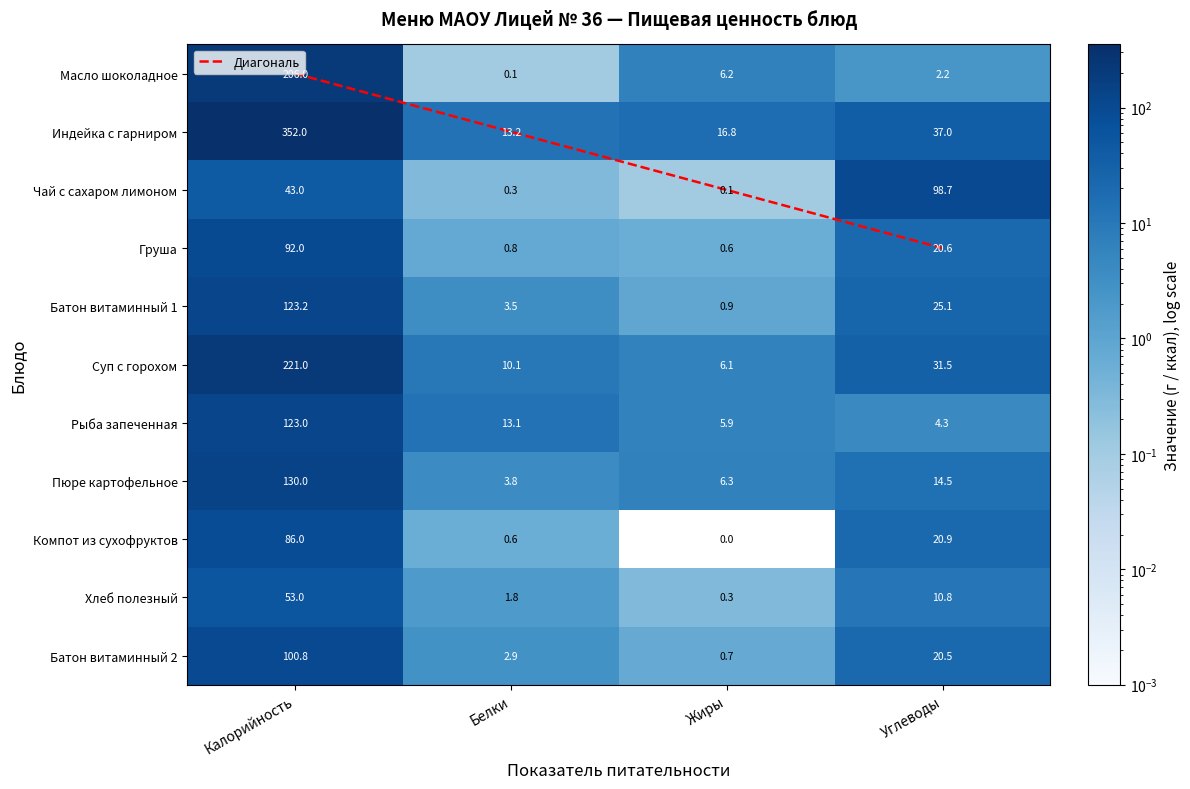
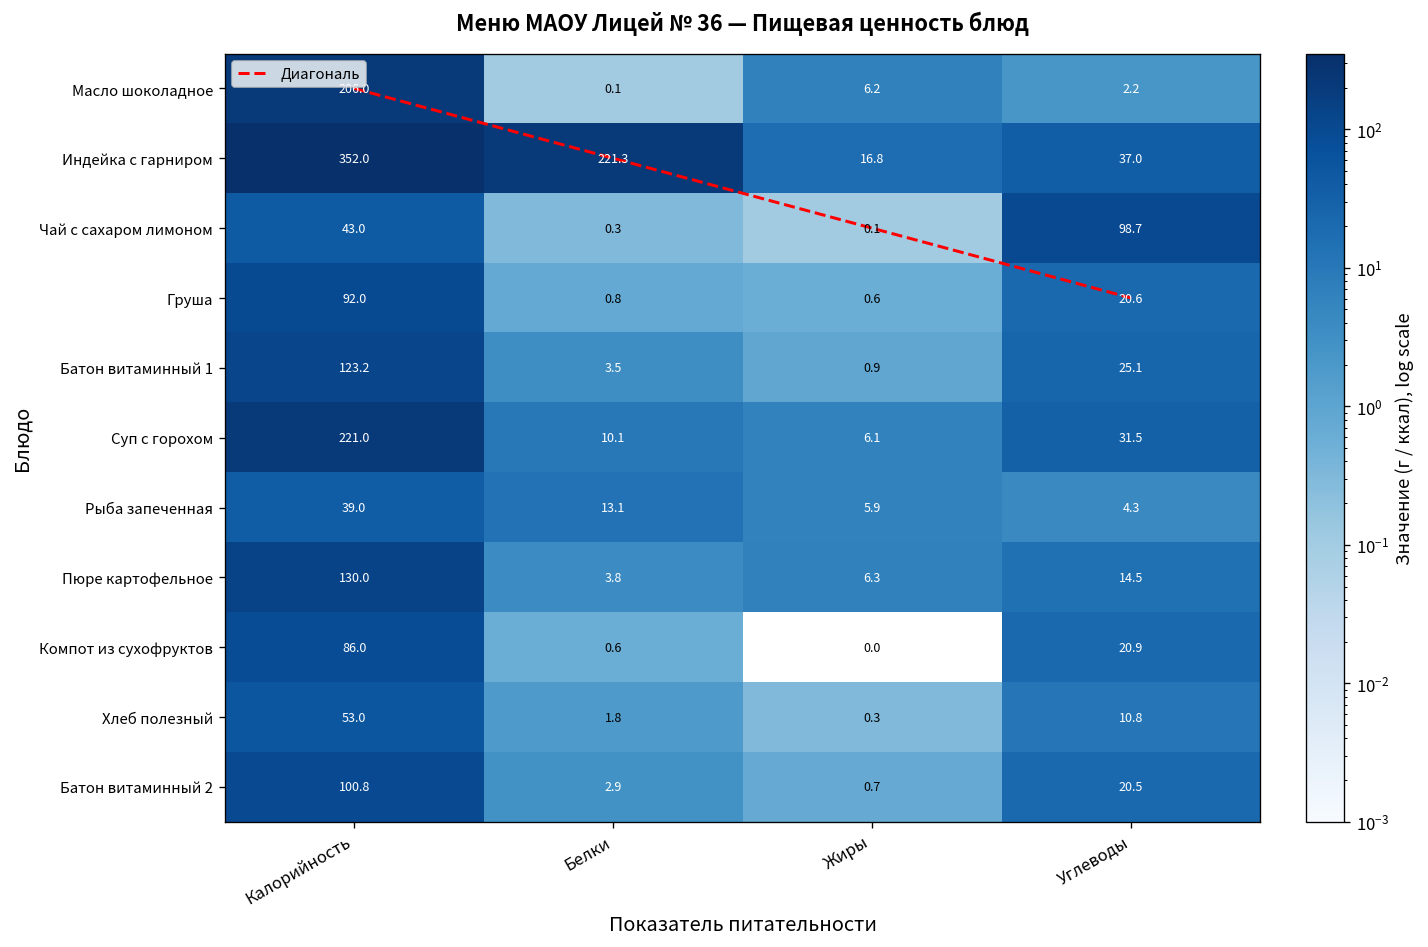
Индейка с гарниром, Белки: 13.2 -> 221.3
Рыба запеченная, Калорийность: 123.0 -> 39.0
